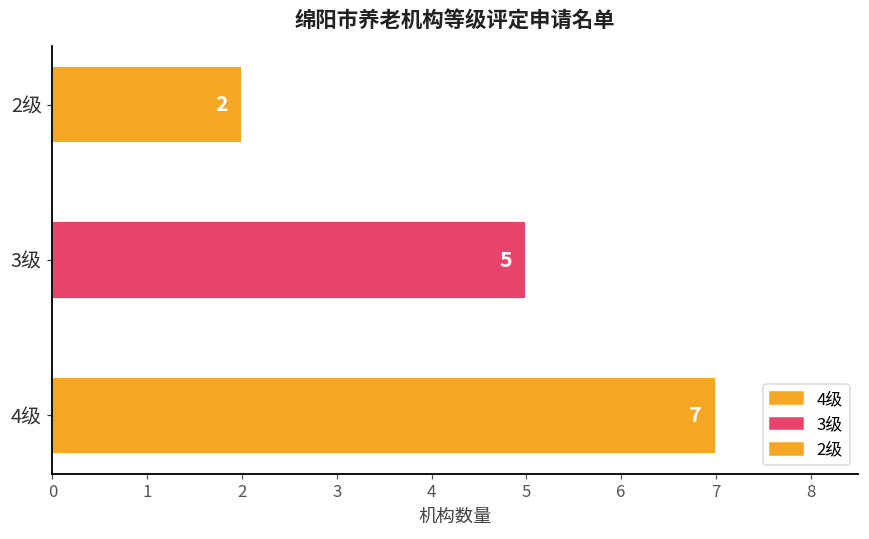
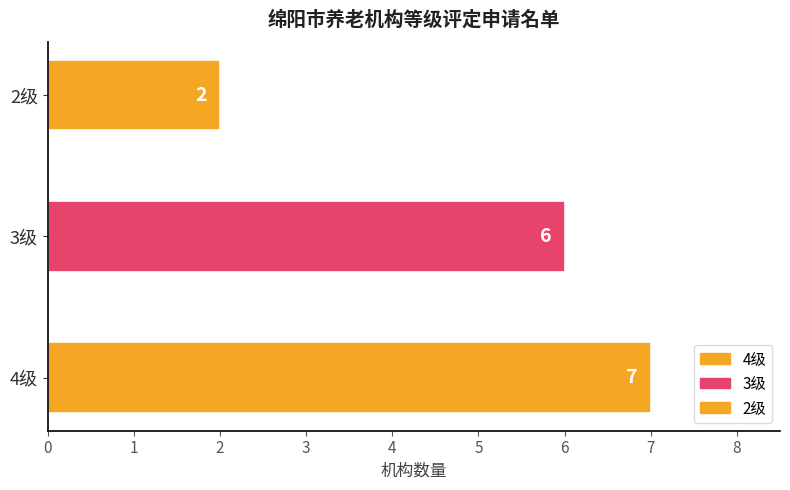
3级: 5 -> 6
